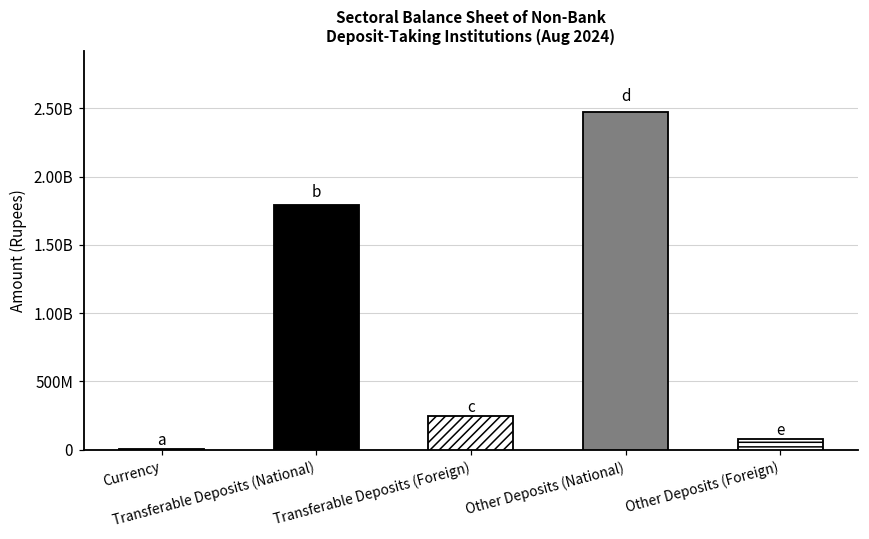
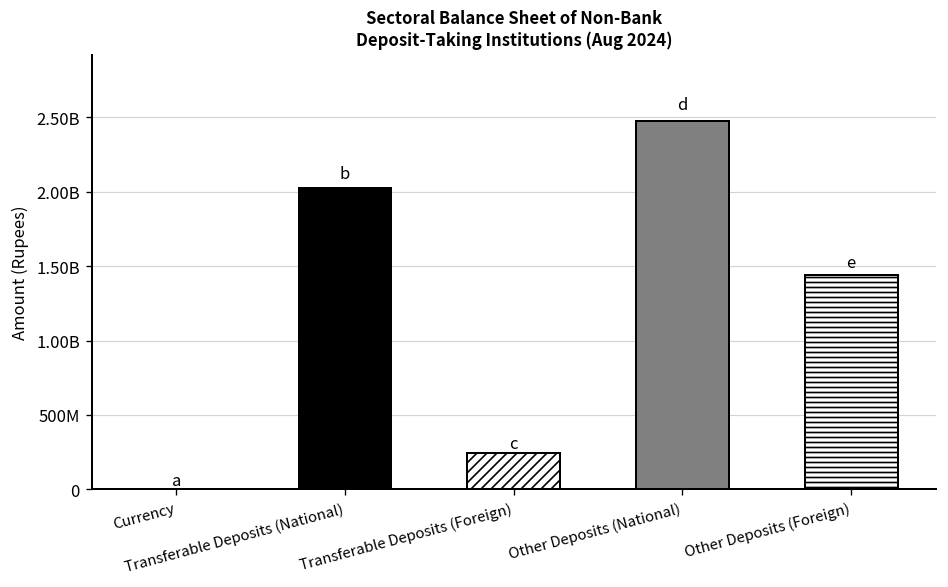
Transferable Deposits (National): 1790000000 -> 2020000000
Other Deposits (Foreign): 80000000 -> 1440000000
